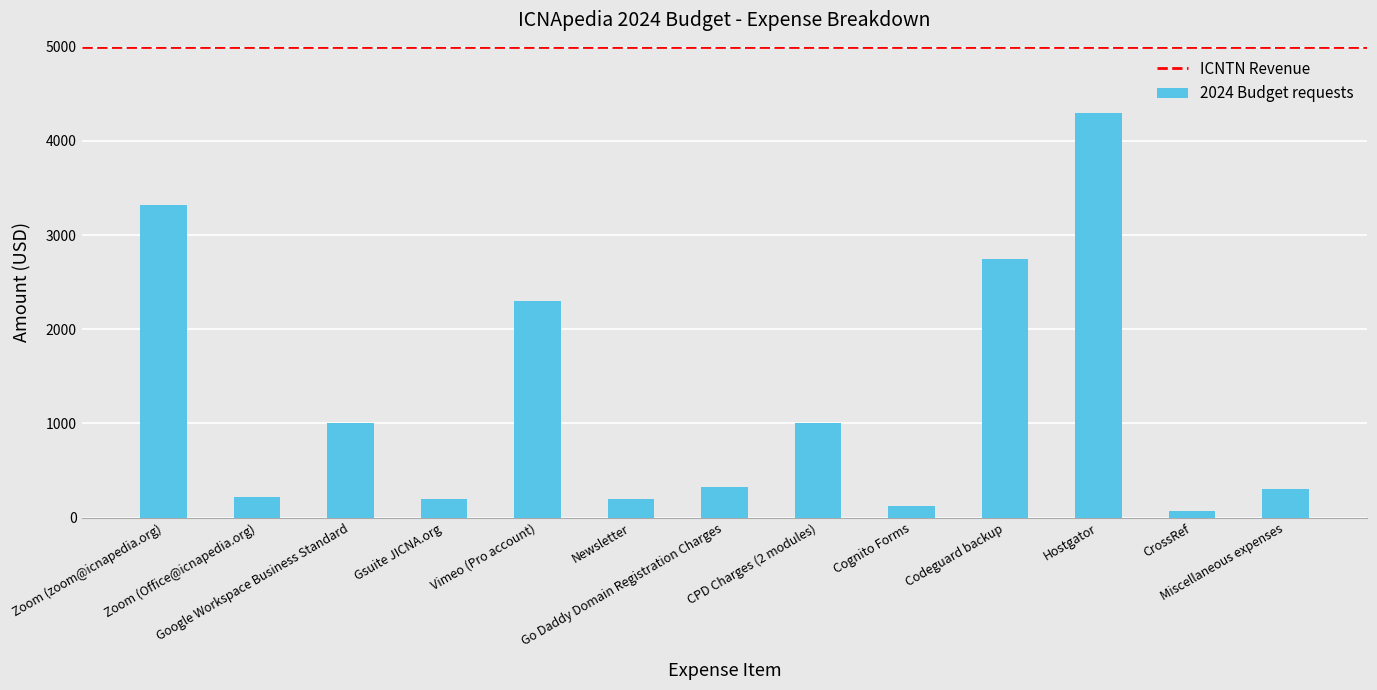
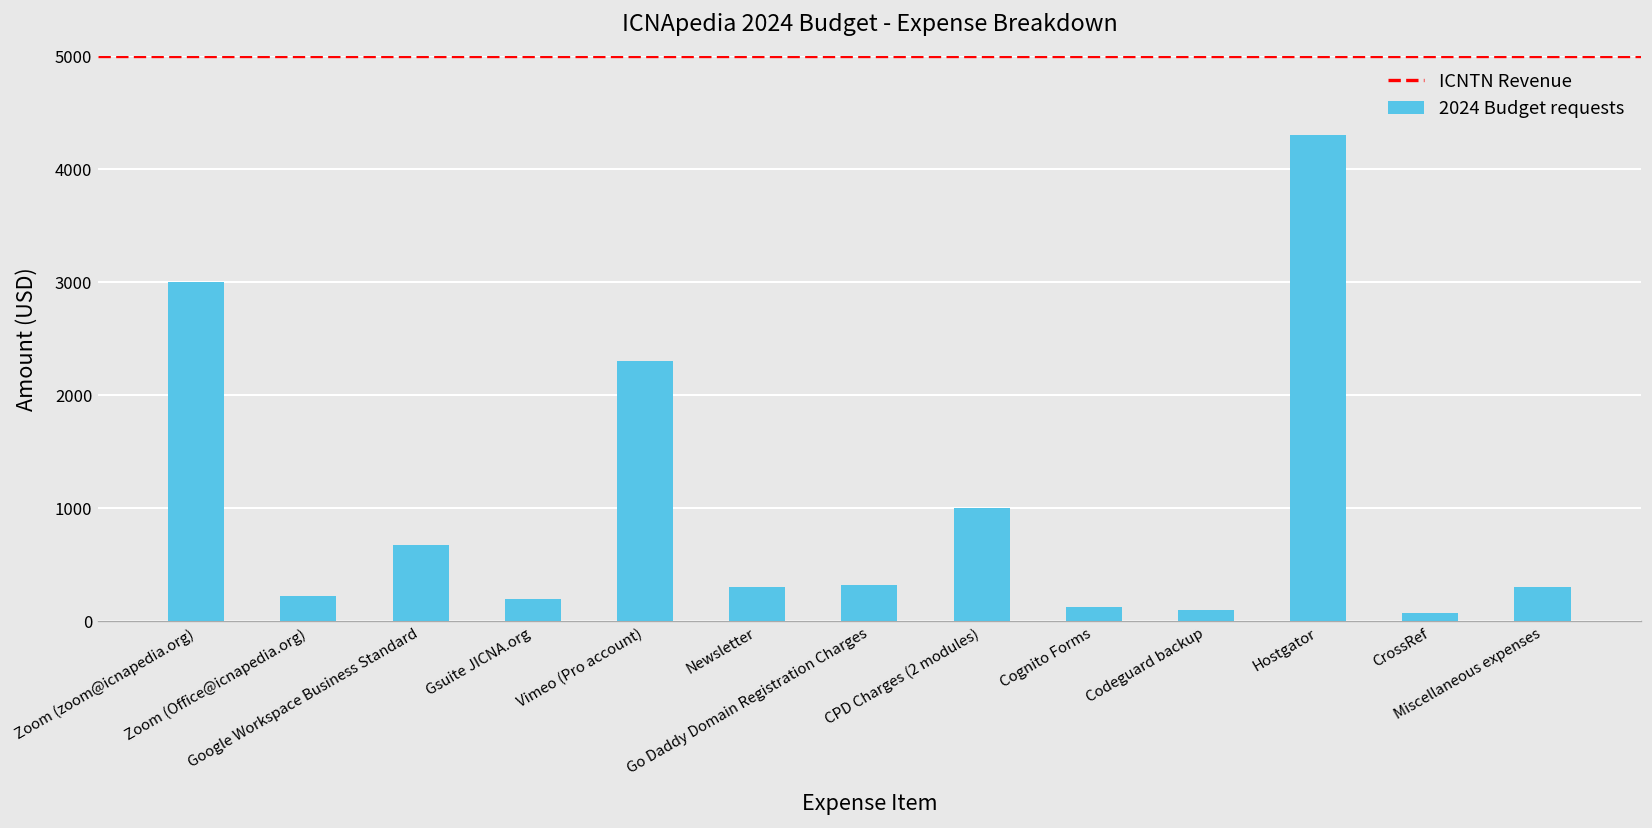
Zoom (zoom@icnapedia.org): 3300 -> 3000
Google Workspace Business Standard: 1000 -> 700
Newsletter: 200 -> 300
Codeguard backup: 2700 -> 100
